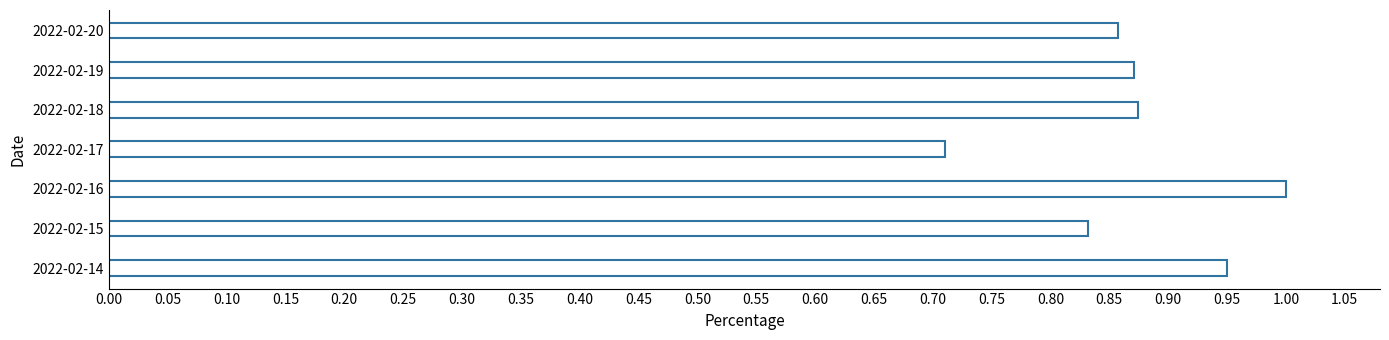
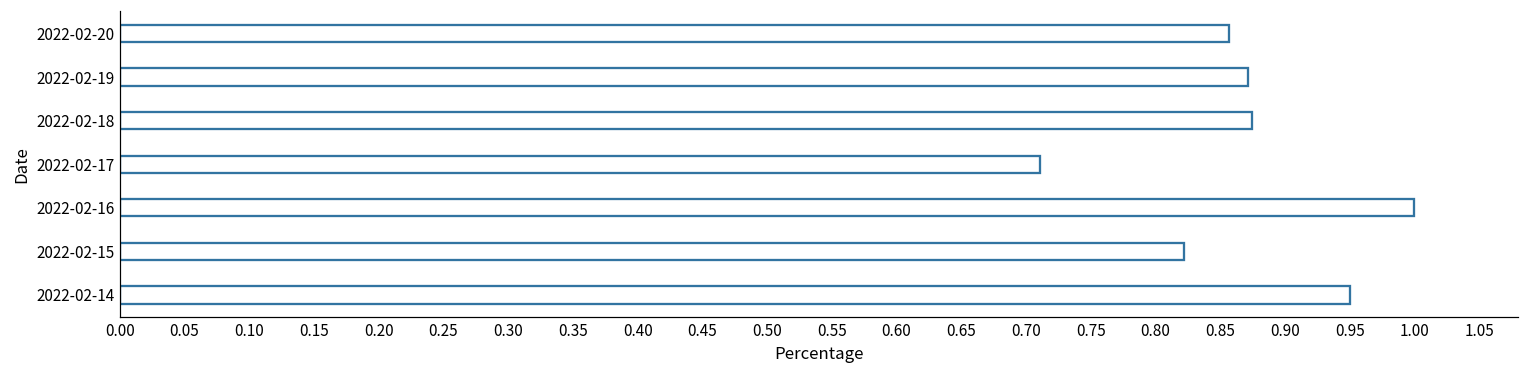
2022-02-15: 0.832 -> 0.822
